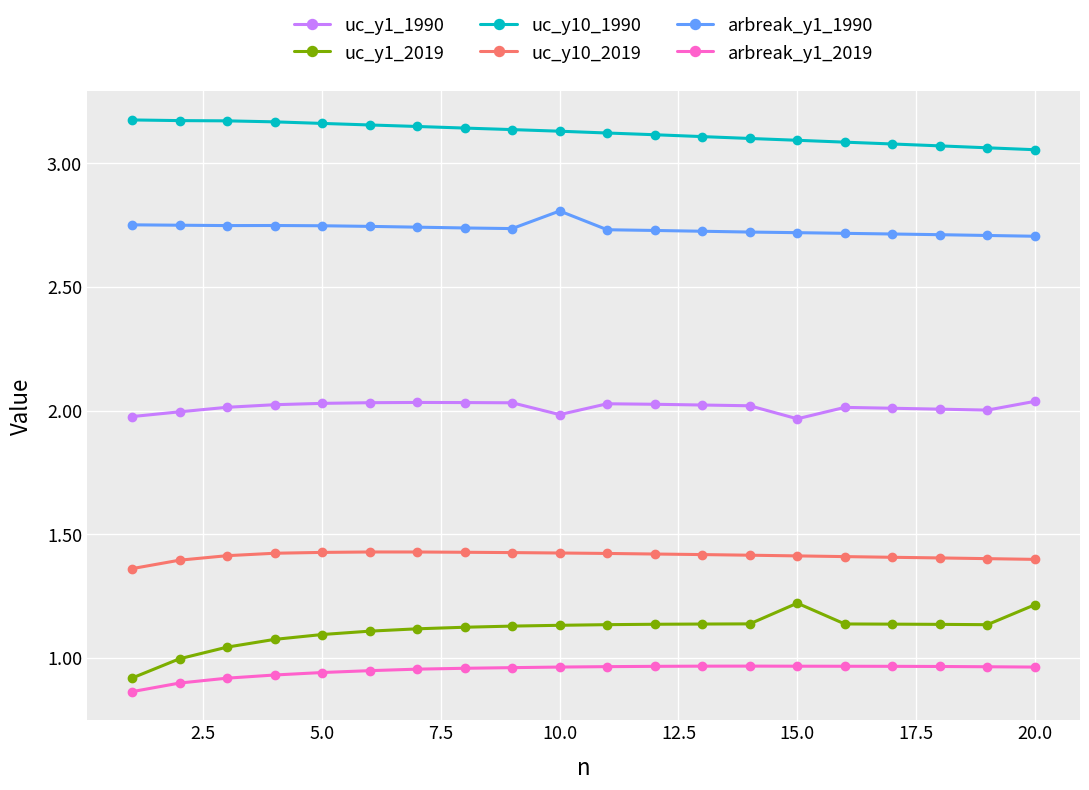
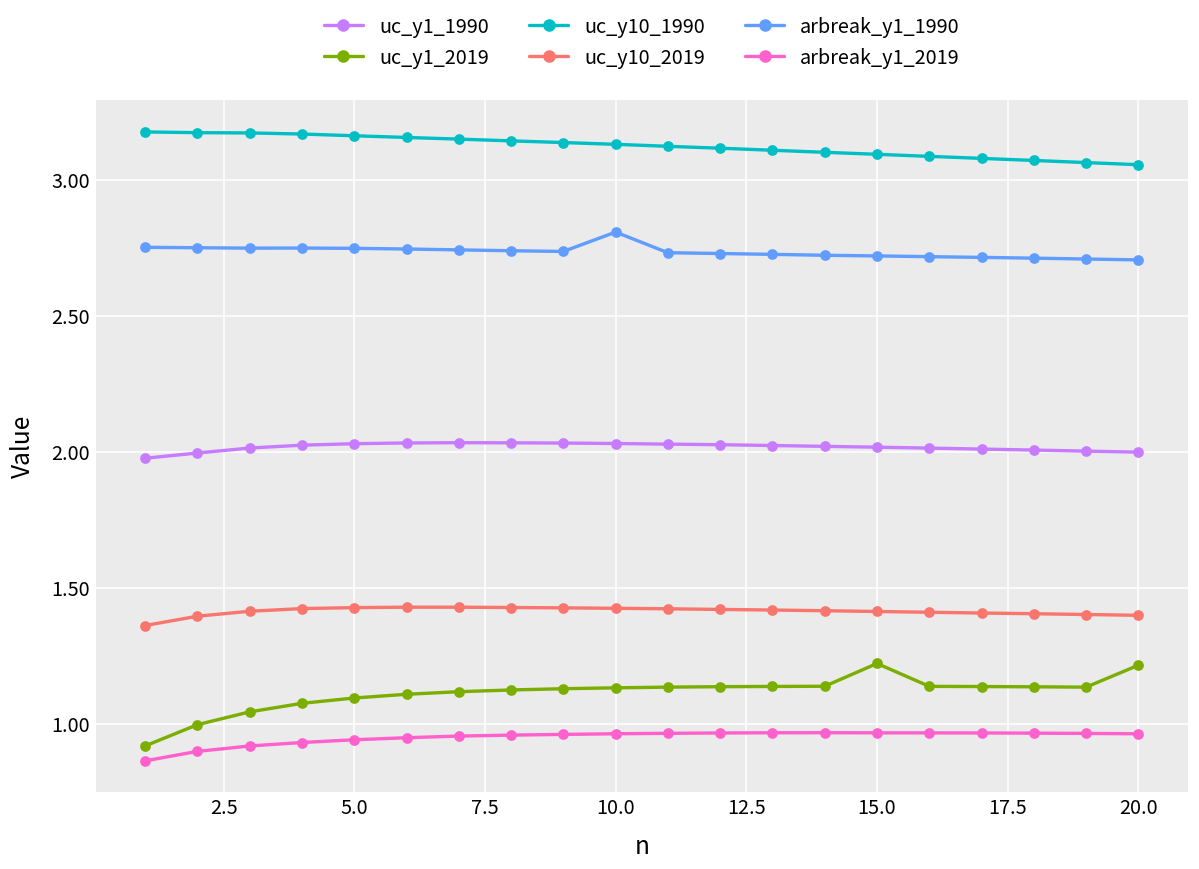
uc_y1_1990, 10.0: 1.98 -> 2.03
uc_y1_1990, 15.0: 1.97 -> 2.02
uc_y1_1990, 20.0: 2.04 -> 2.00
